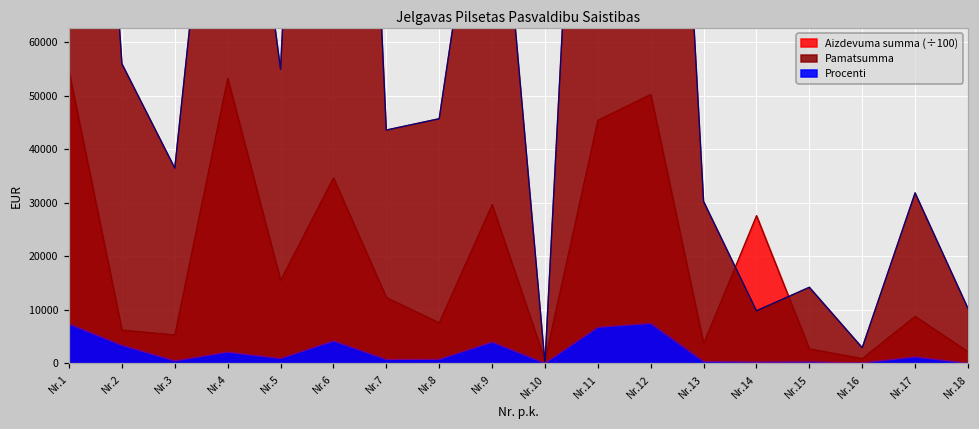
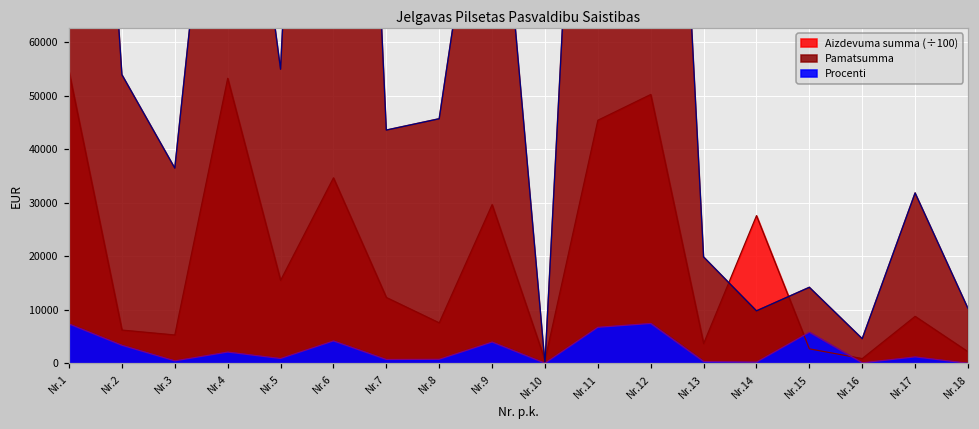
Pamatsumma, Nr.2: 56000 -> 54000
Pamatsumma, Nr.13: 30000 -> 20000
Procenti, Nr.15: 0 -> 6000
Pamatsumma, Nr.16: 3000 -> 5000
